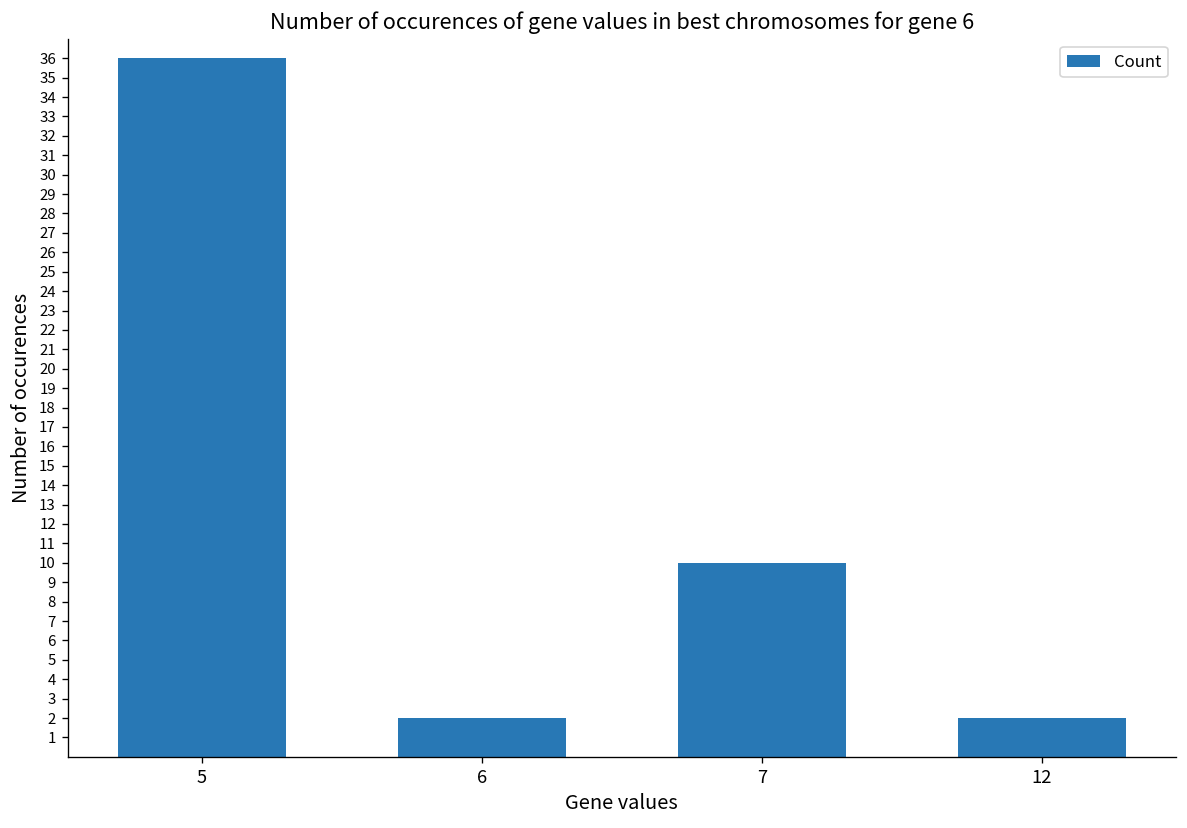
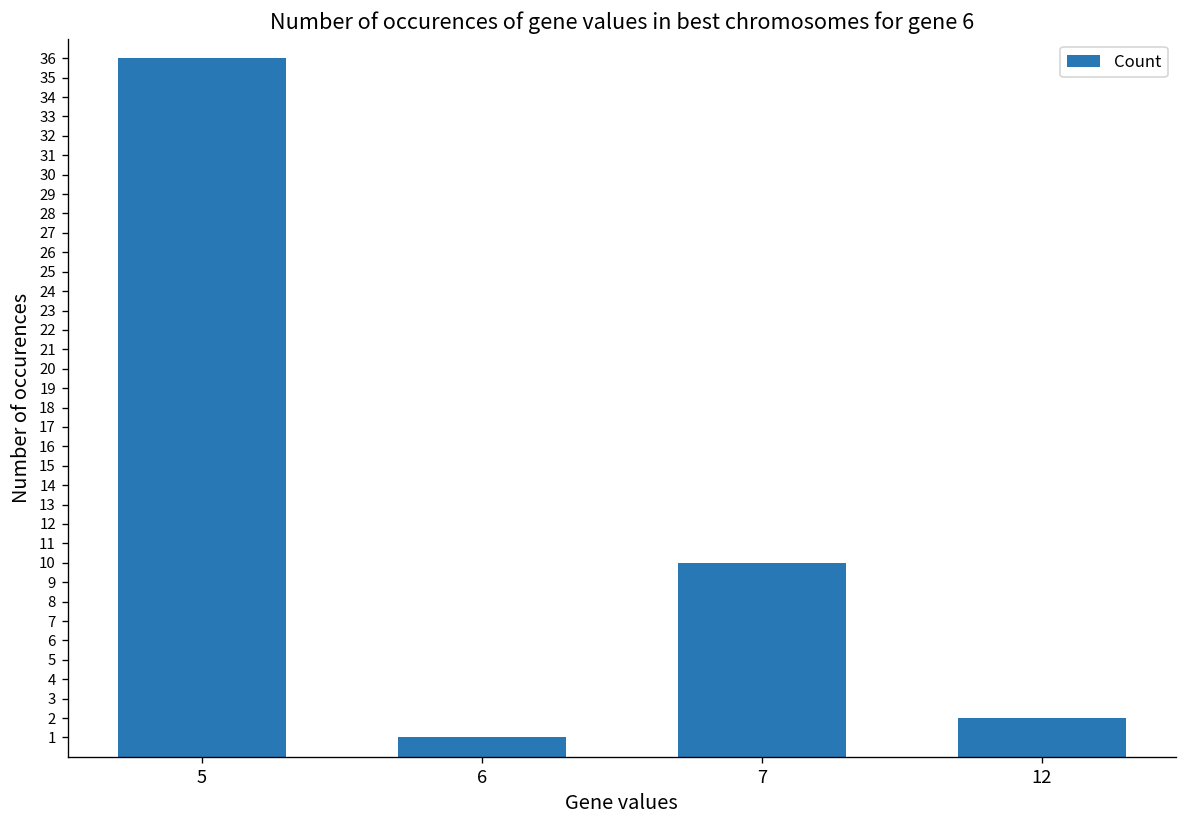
6: 2 -> 1
